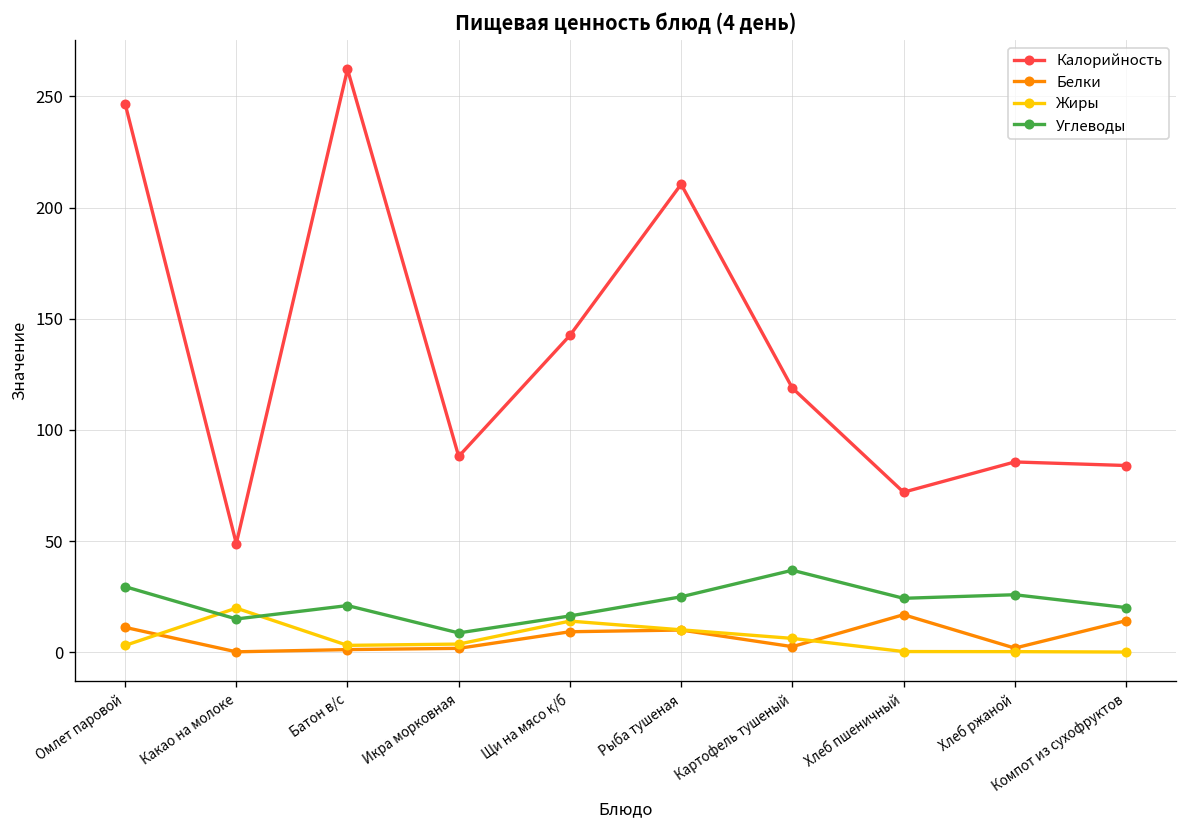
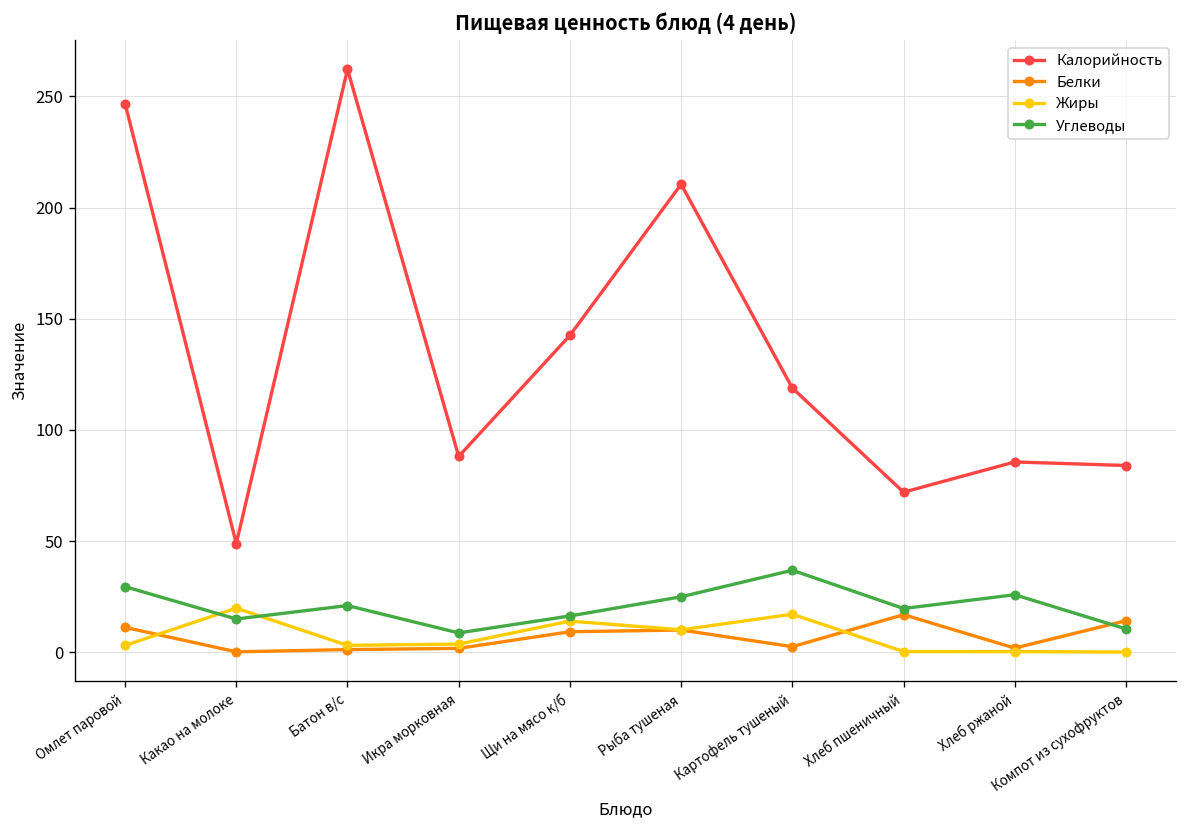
Жиры, Картофель тушеный: 6 -> 17
Углеводы, Хлеб пшеничный: 24 -> 20
Углеводы, Компот из сухофруктов: 20 -> 11
